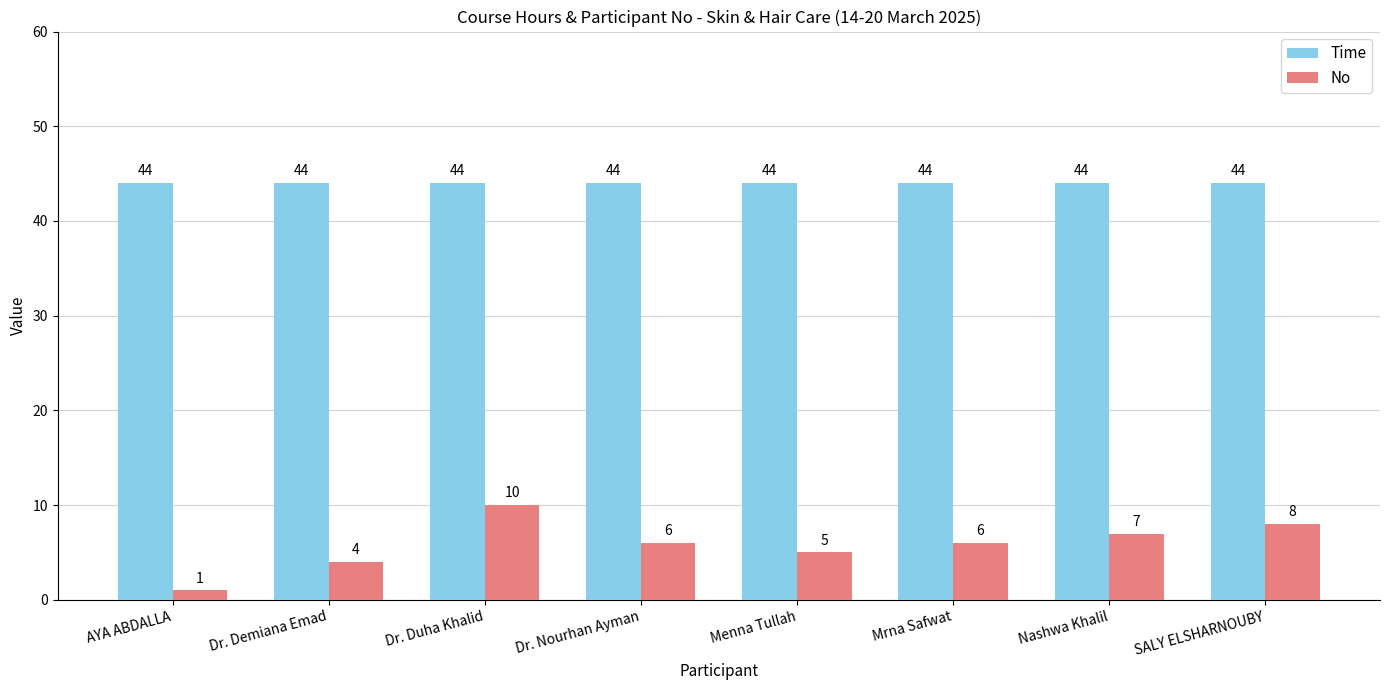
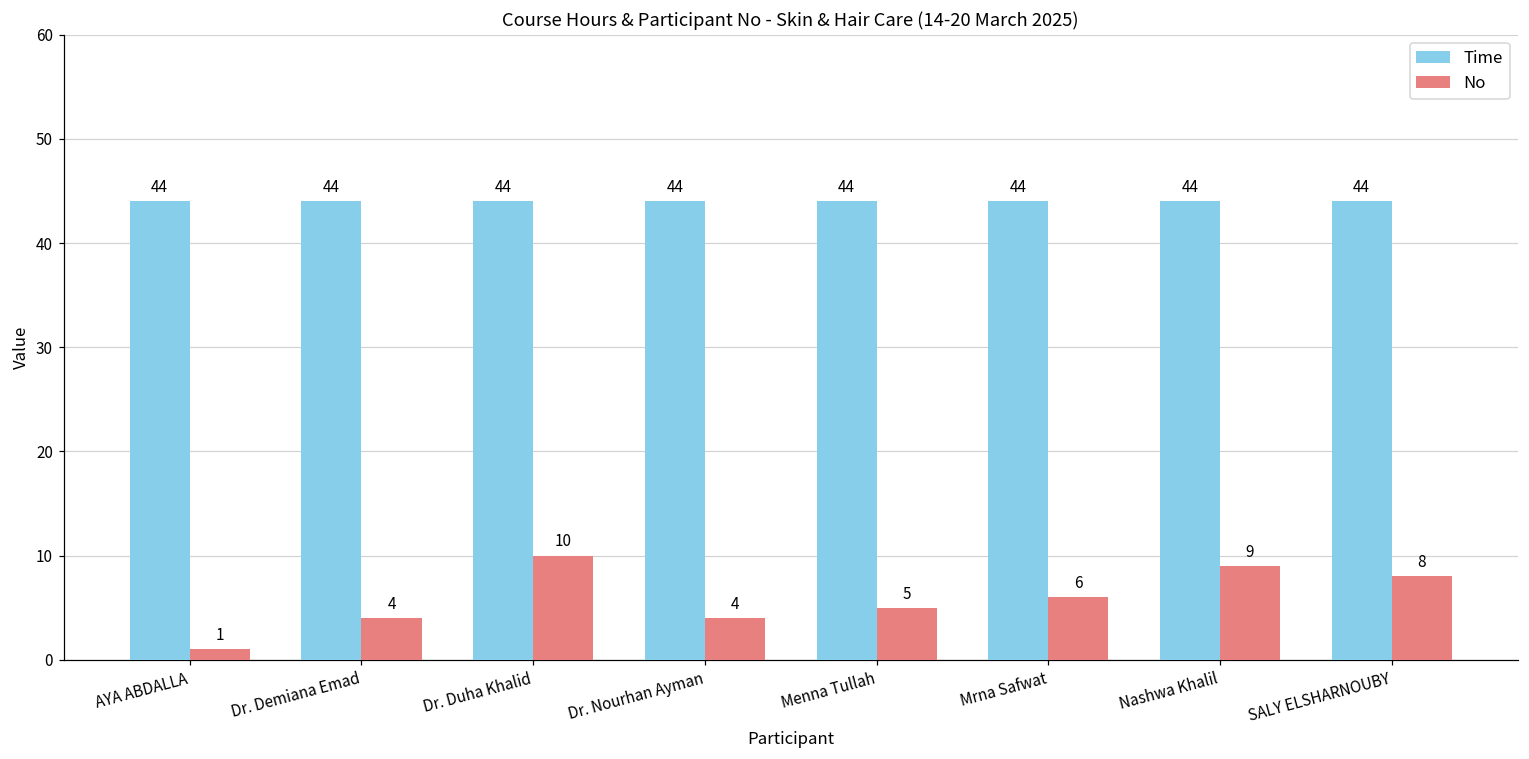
No, Dr. Nourhan Ayman: 6 -> 4
No, Nashwa Khalil: 7 -> 9
